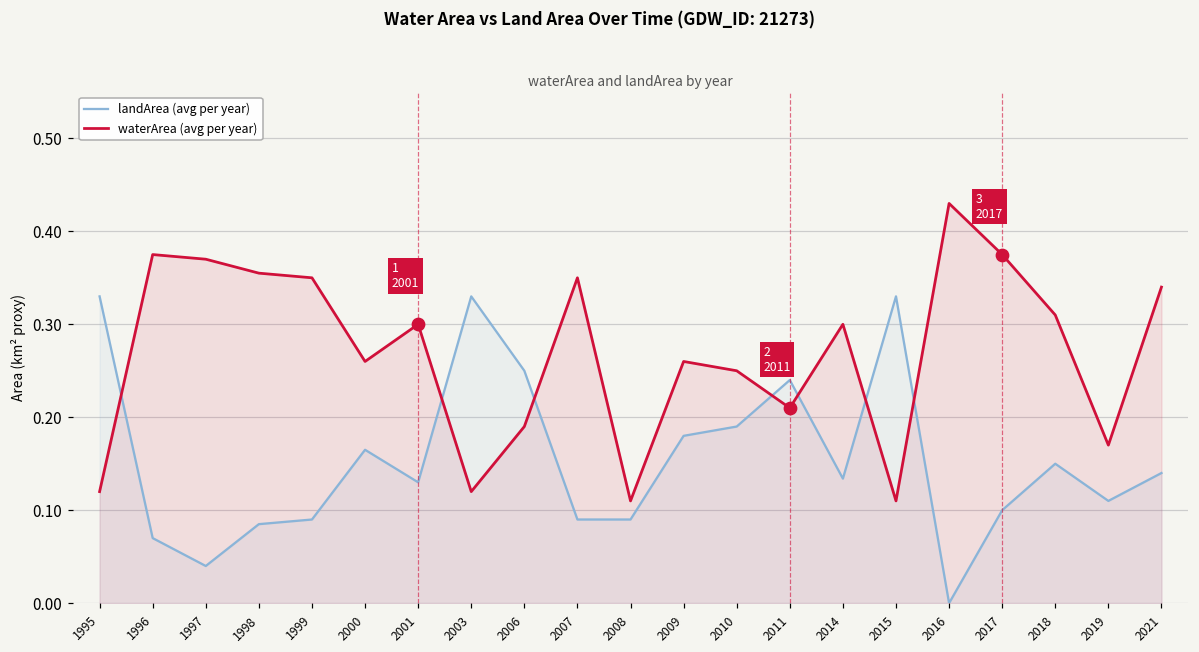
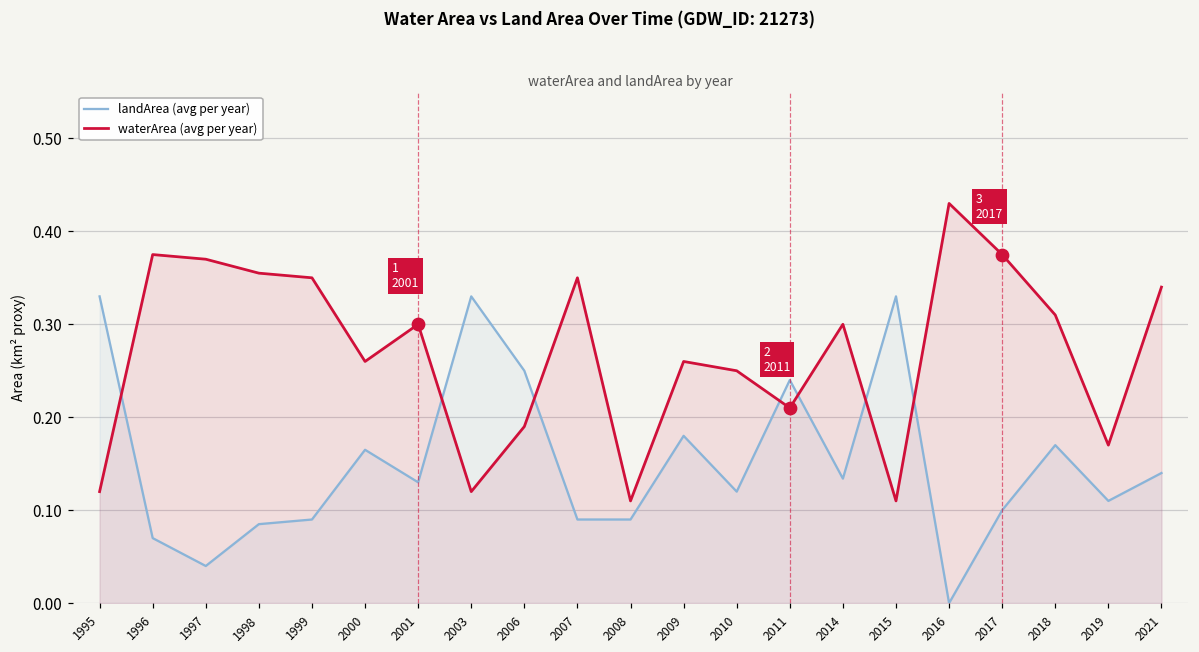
landArea (avg per year), 2010: 0.19 -> 0.12
landArea (avg per year), 2018: 0.15 -> 0.17
